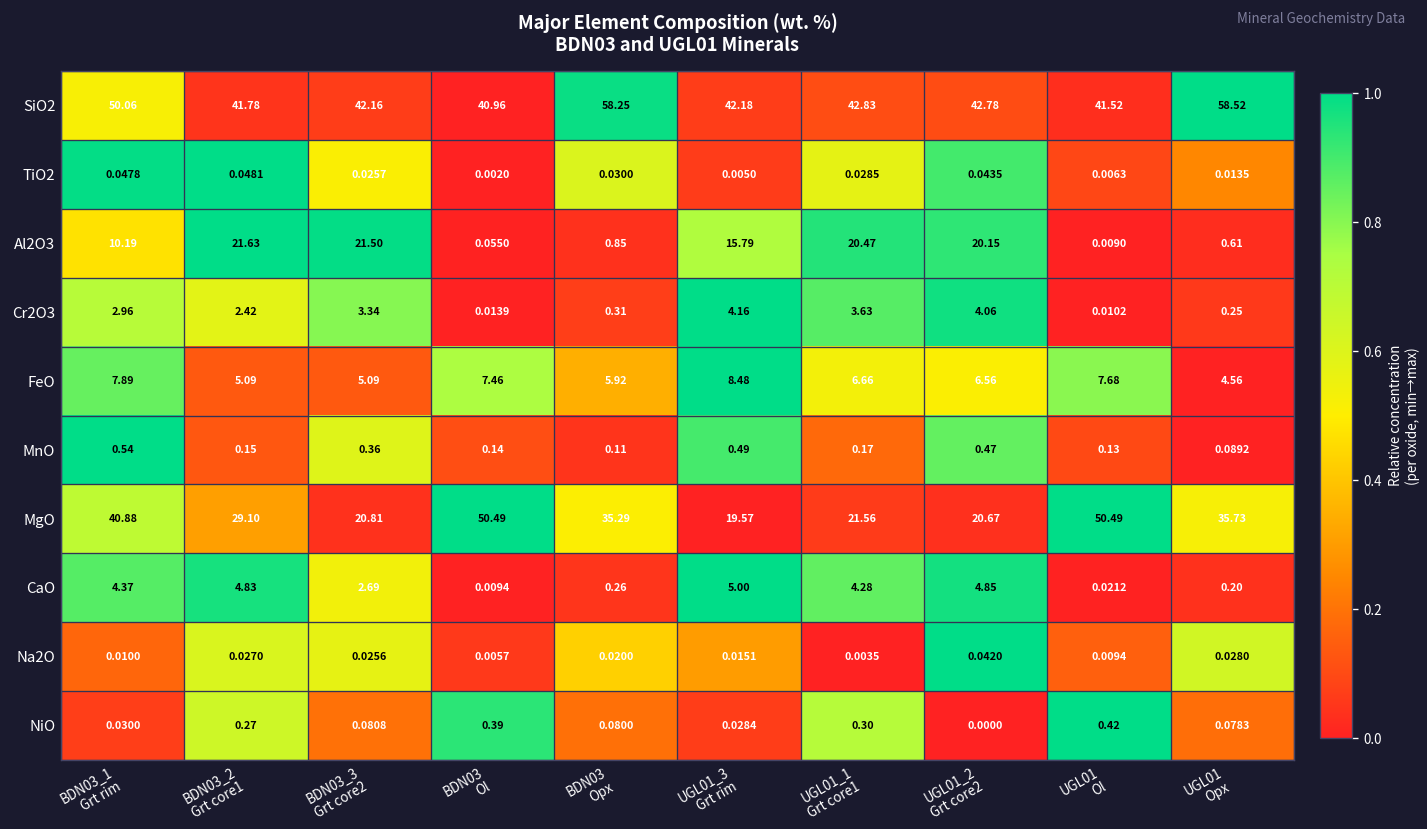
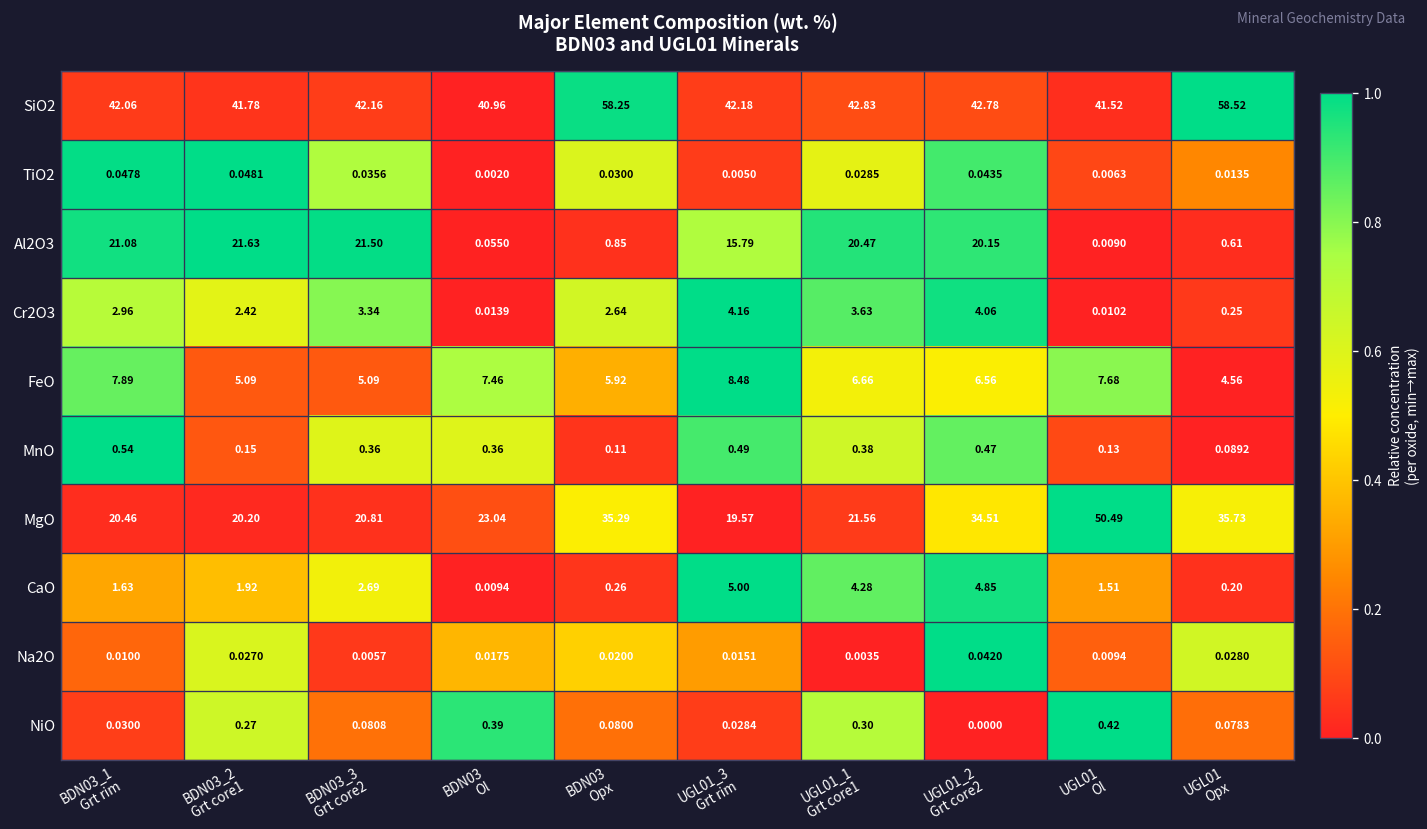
SiO2, BDN03_1 Grt rim: 50.06 -> 42.06
TiO2, BDN03_3 Grt core2: 0.0257 -> 0.0356
Al2O3, BDN03_1 Grt rim: 10.19 -> 21.08
Cr2O3, BDN03 Opx: 0.31 -> 2.64
MnO, BDN03 Ol: 0.14 -> 0.36
MnO, UGL01_1 Grt core1: 0.17 -> 0.38
MgO, BDN03_1 Grt rim: 40.88 -> 20.46
MgO, BDN03_2 Grt core1: 29.10 -> 20.20
MgO, BDN03 Ol: 50.49 -> 23.04
MgO, UGL01_2 Grt core2: 20.67 -> 34.51
CaO, BDN03_1 Grt rim: 4.37 -> 1.63
CaO, BDN03_2 Grt core1: 4.83 -> 1.92
CaO, UGL01 Ol: 0.0212 -> 1.51
Na2O, BDN03_3 Grt core2: 0.0256 -> 0.0057
Na2O, BDN03 Ol: 0.0057 -> 0.0175
